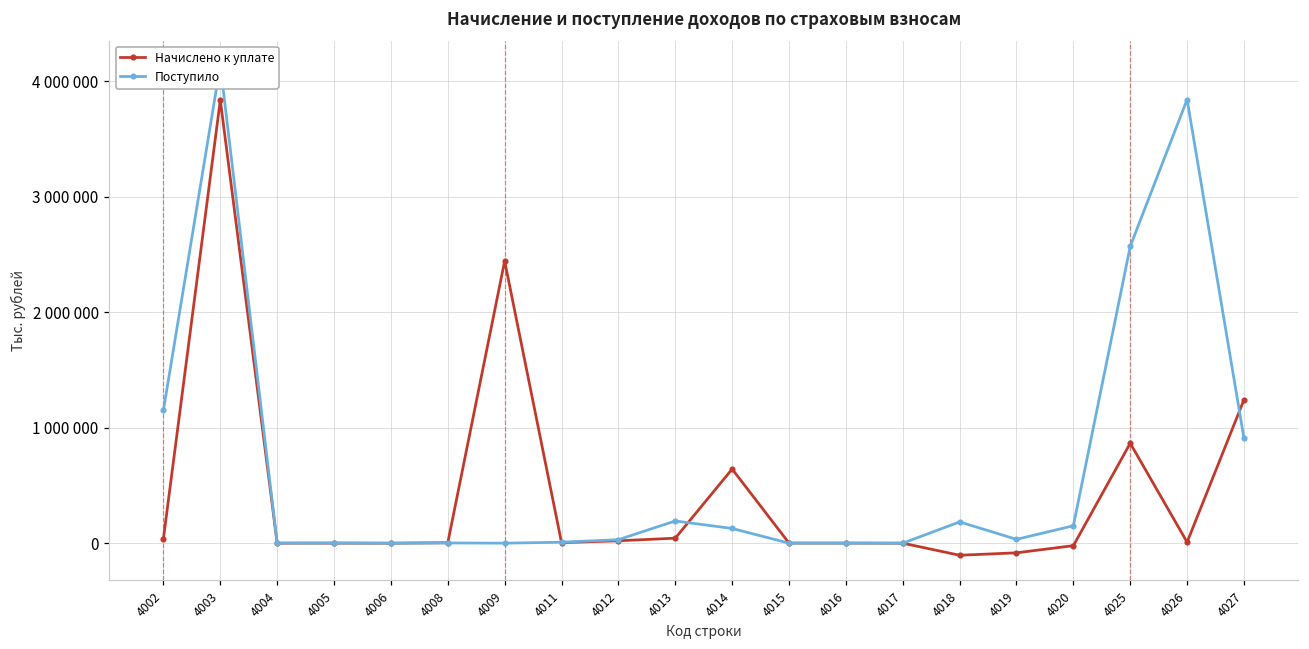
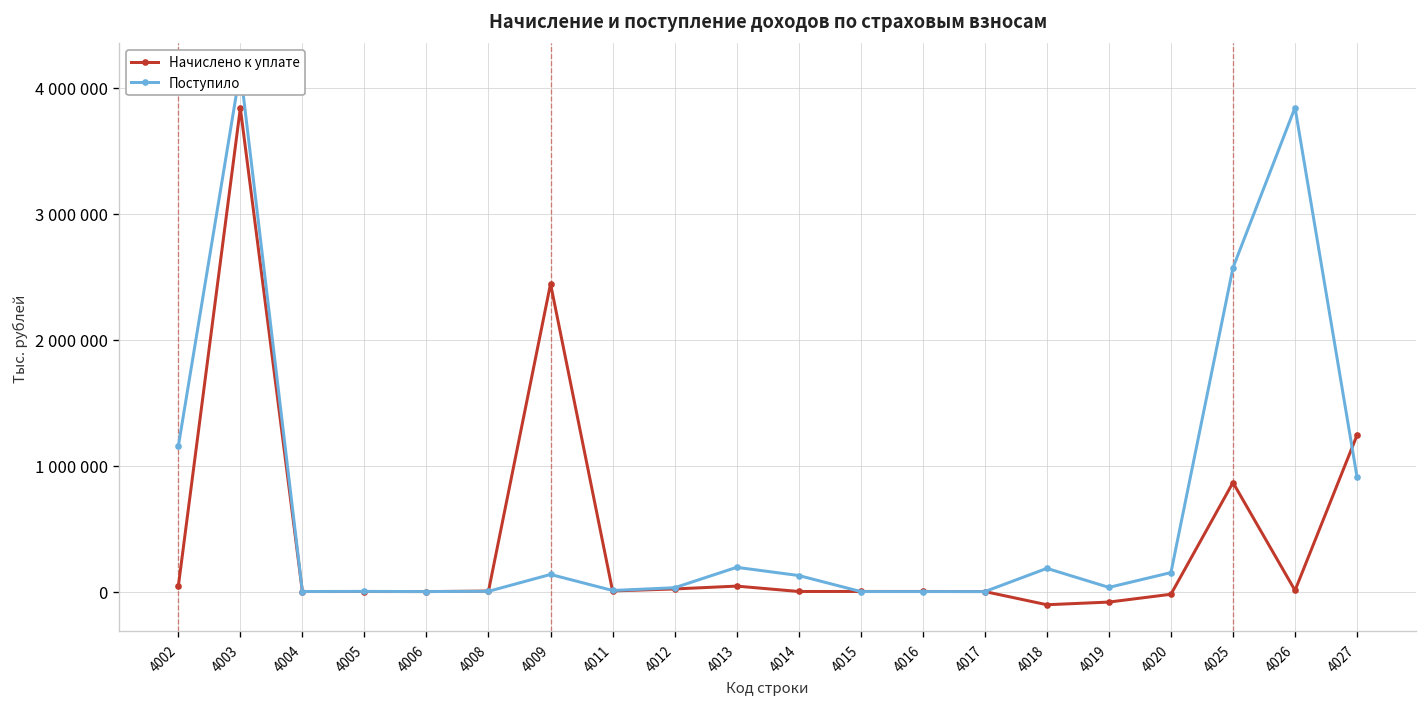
Поступило, 4009: 0 -> 140000
Начислено к уплате, 4014: 640000 -> 0
